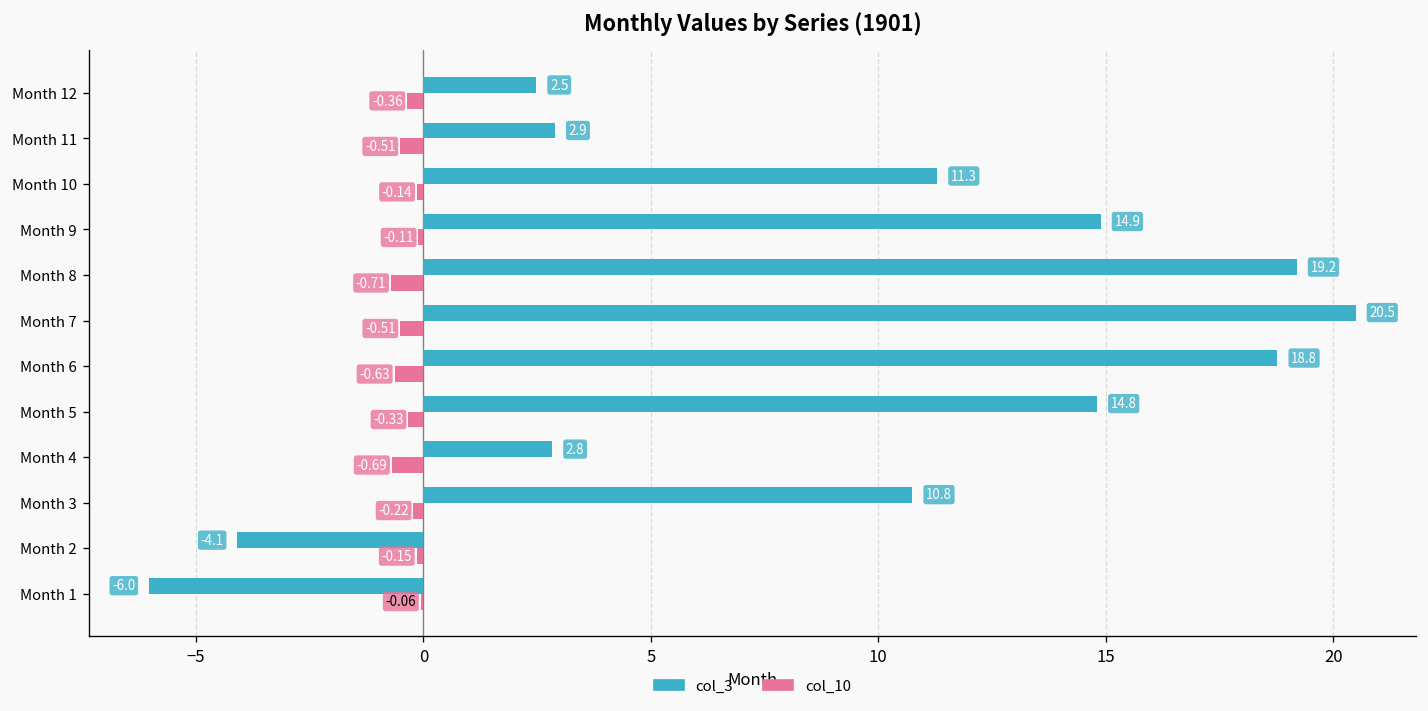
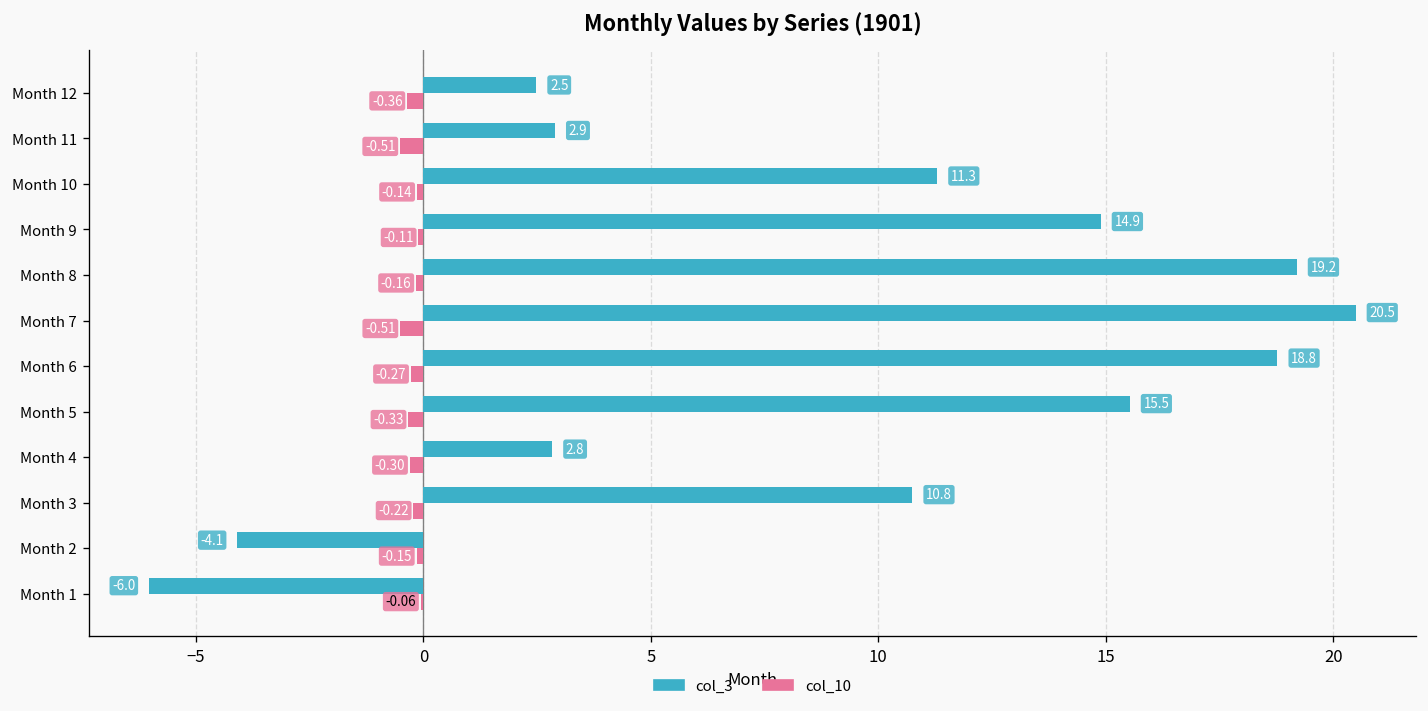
col_10, Month 8: -0.71 -> -0.16
col_10, Month 6: -0.63 -> -0.27
col_3, Month 5: 14.8 -> 15.5
col_10, Month 4: -0.69 -> -0.30
